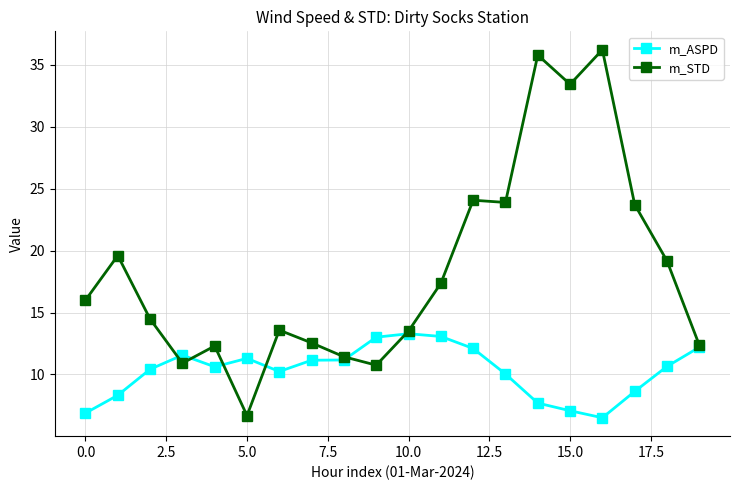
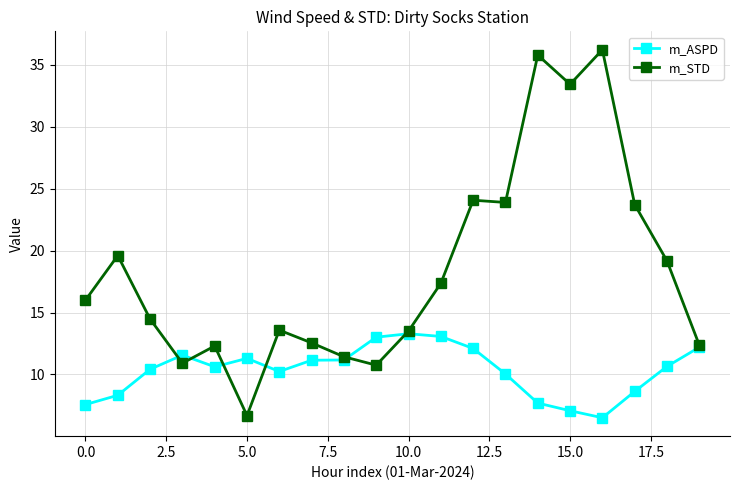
m_ASPD, 0.0: 6.9 -> 7.6
